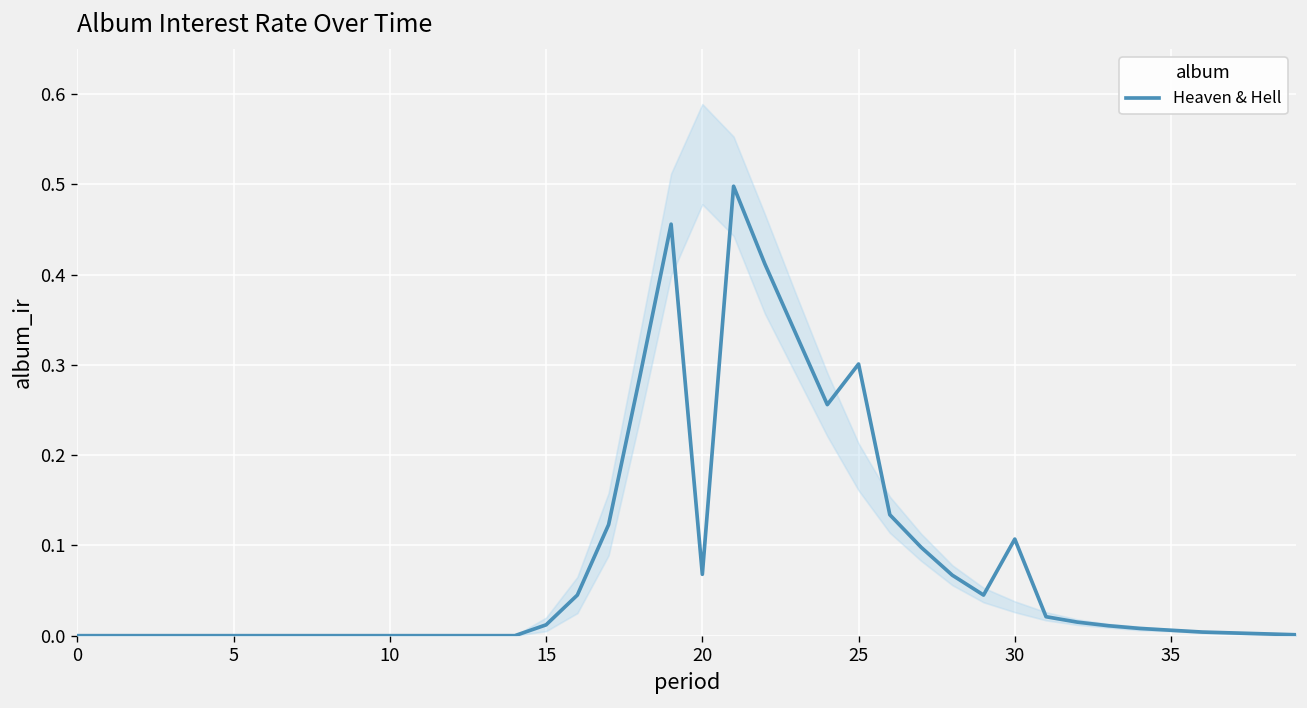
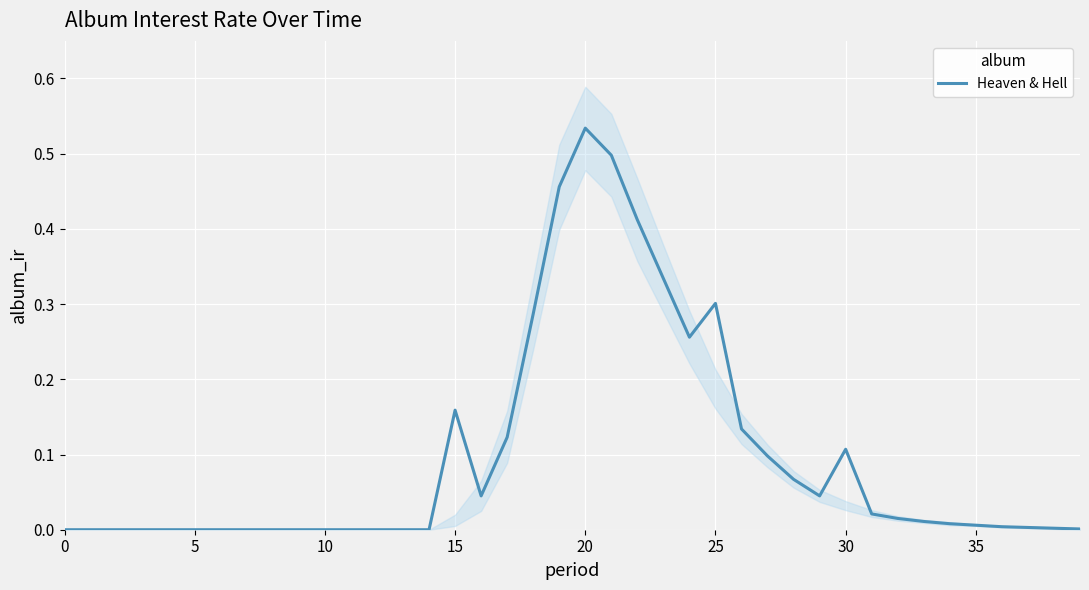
Heaven & Hell, 15: 0.01 -> 0.16
Heaven & Hell, 20: 0.07 -> 0.53
